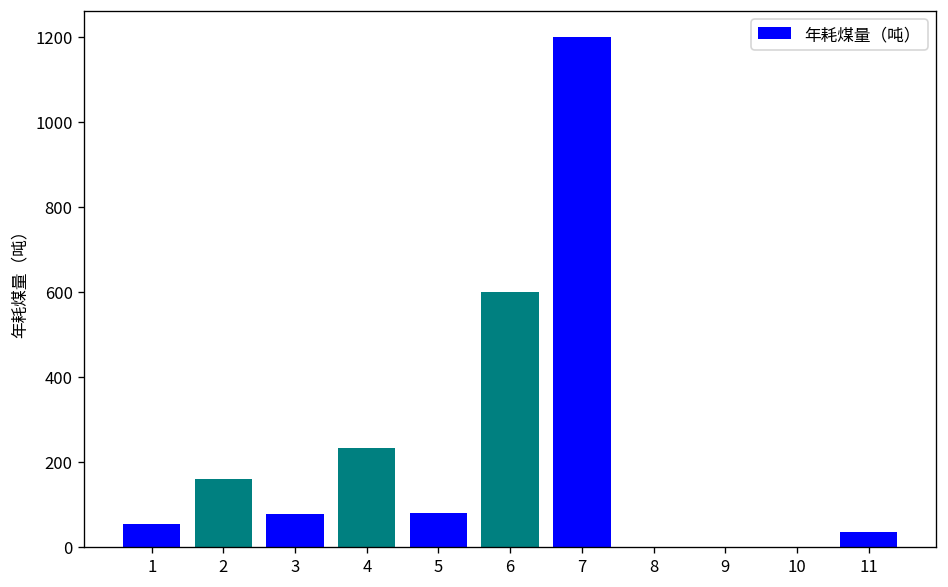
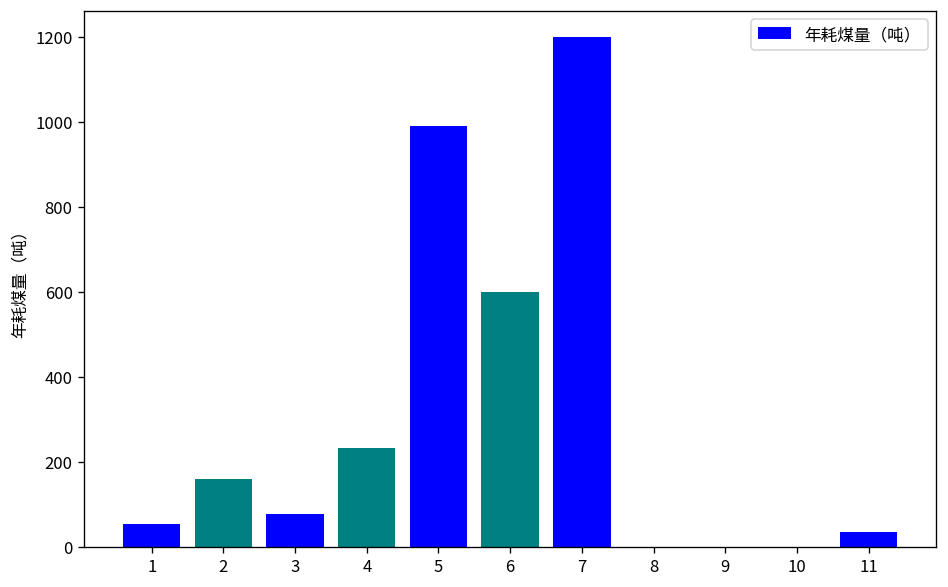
5: 80 -> 990
